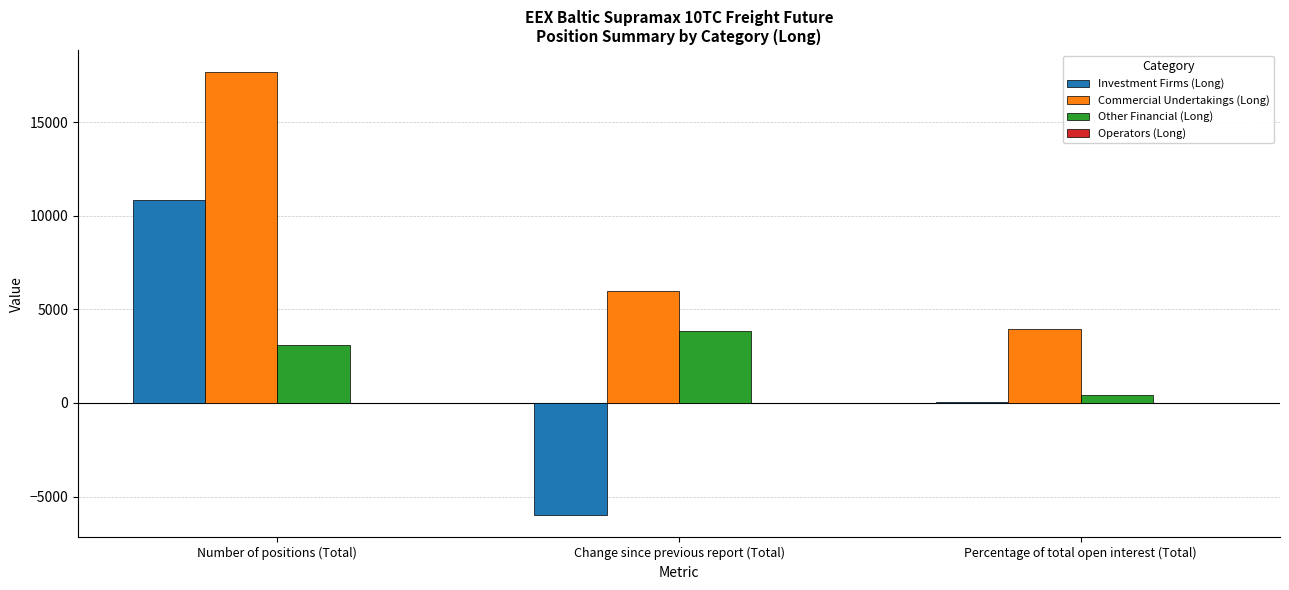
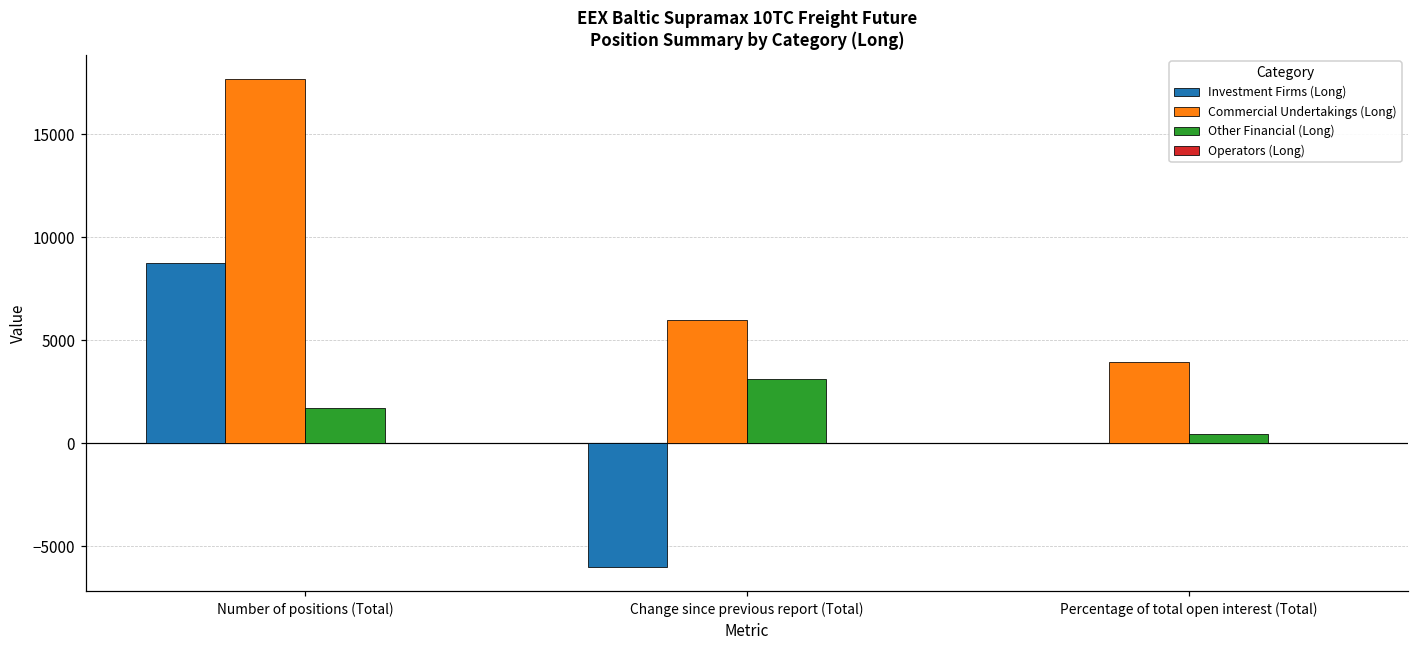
Investment Firms (Long), Number of positions (Total): 10800 -> 8700
Other Financial (Long), Number of positions (Total): 3100 -> 1700
Other Financial (Long), Change since previous report (Total): 3900 -> 3100
